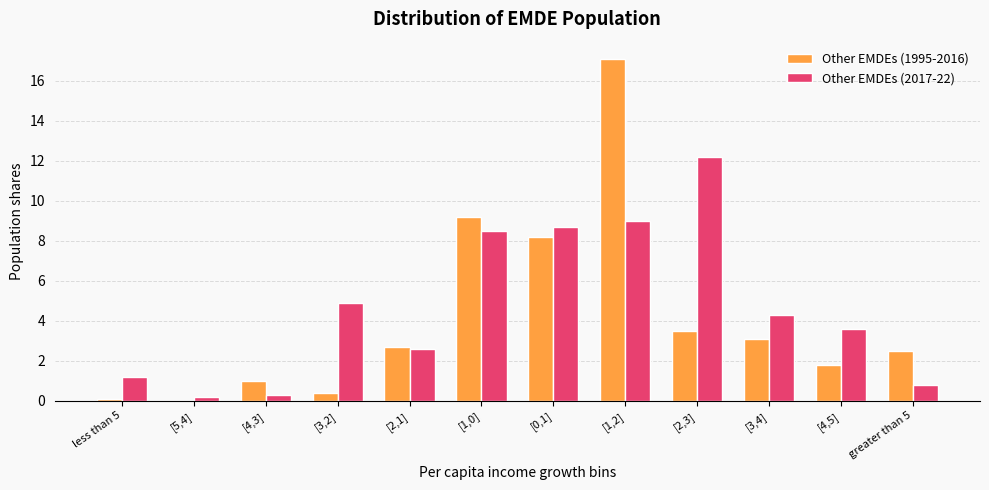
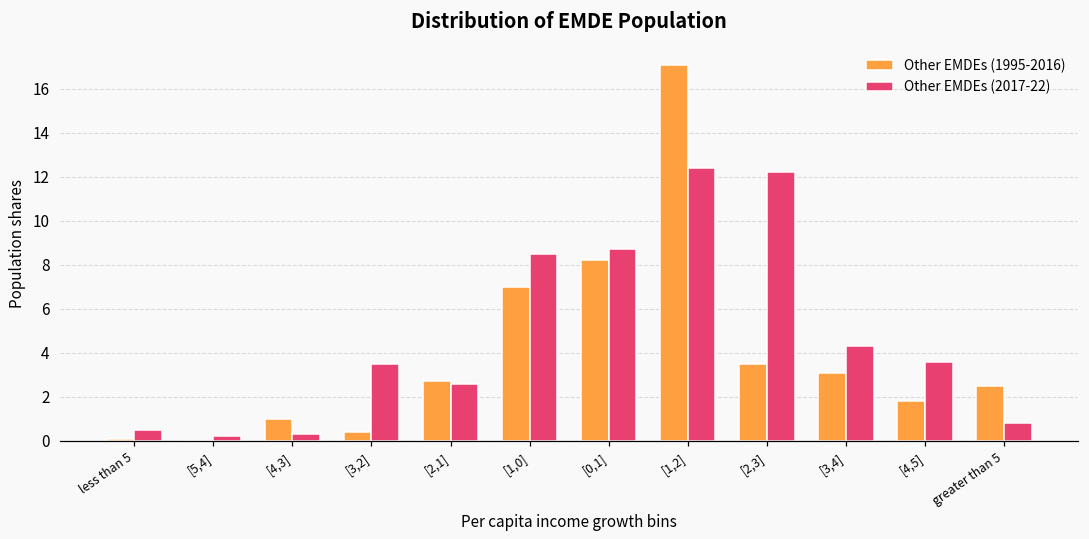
Other EMDEs (2017-22), less than 5: 1.2 -> 0.5
Other EMDEs (2017-22), [3,2]: 4.9 -> 3.5
Other EMDEs (1995-2016), [1,0]: 9.2 -> 7.0
Other EMDEs (2017-22), [1,2]: 9.0 -> 12.4
